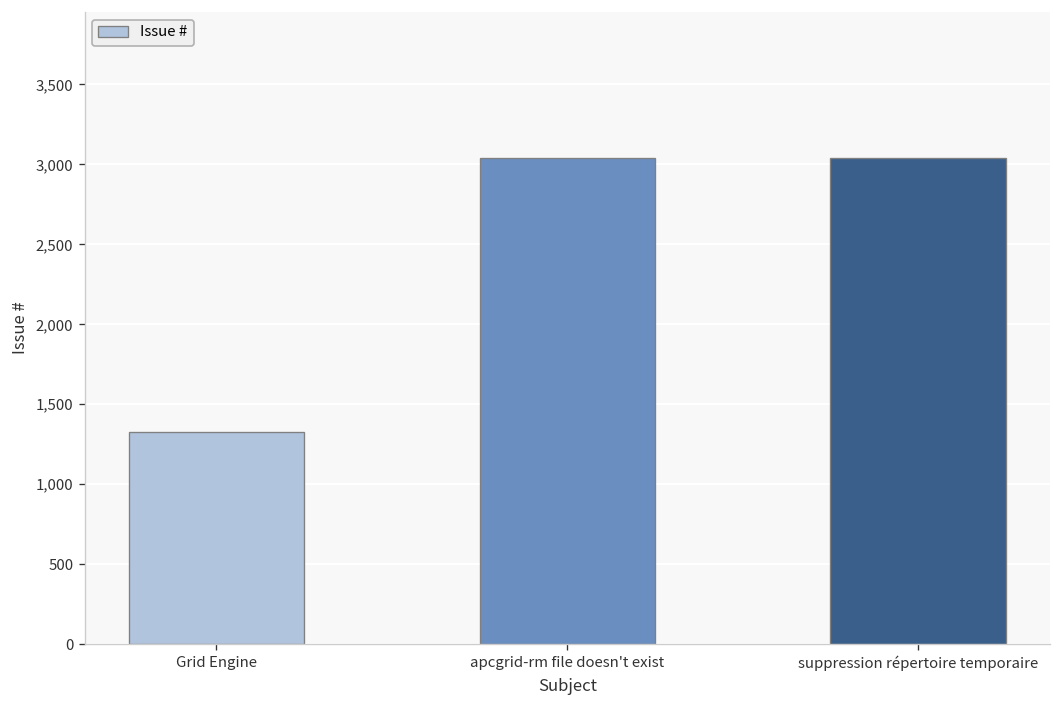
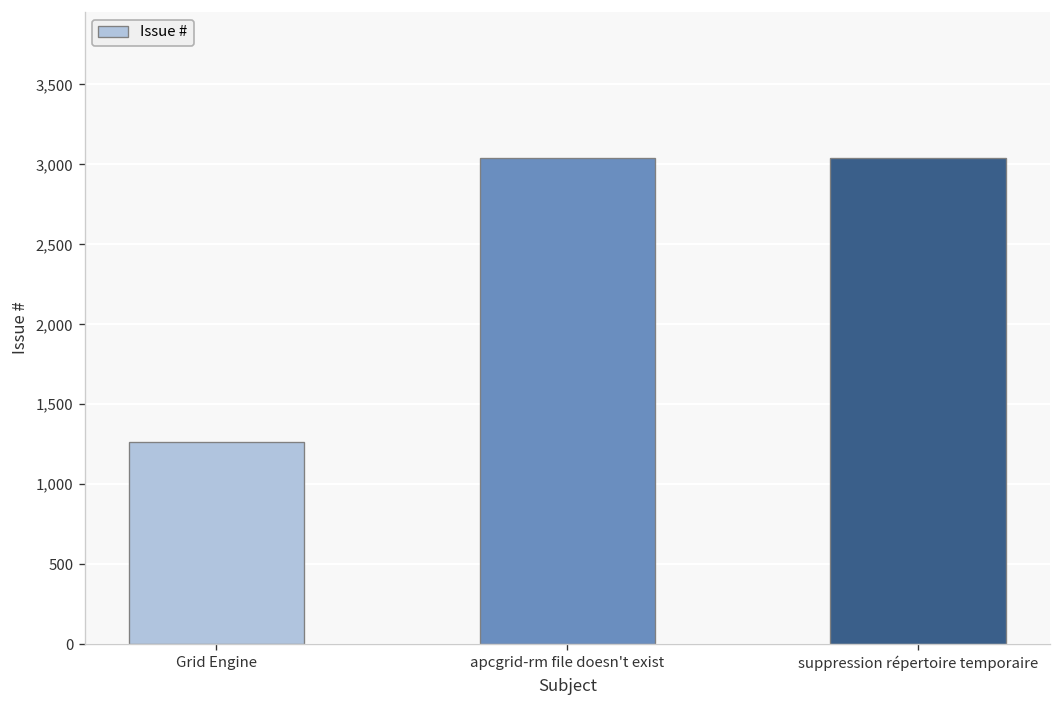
Grid Engine: 1,330 -> 1,260
